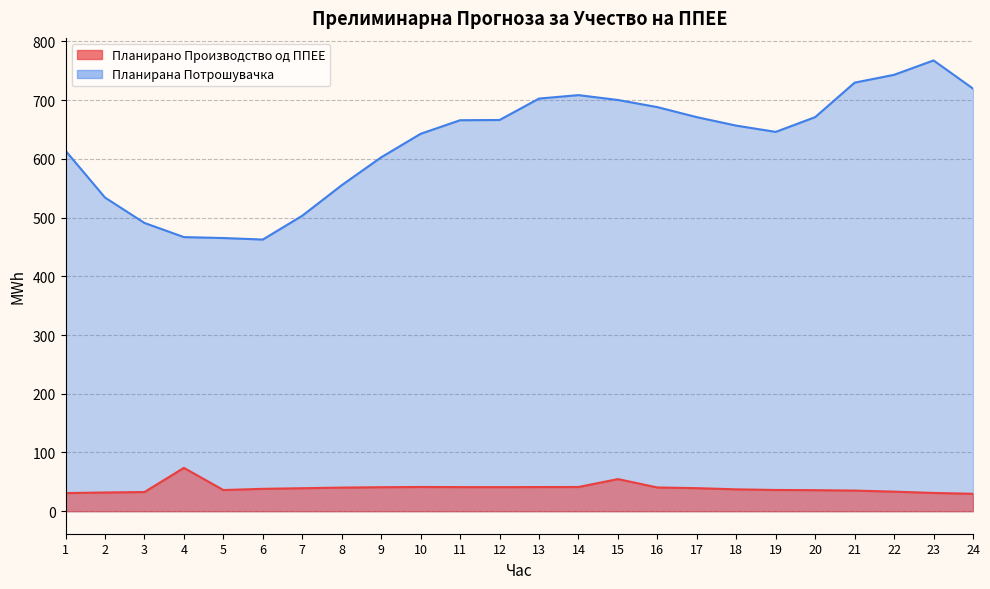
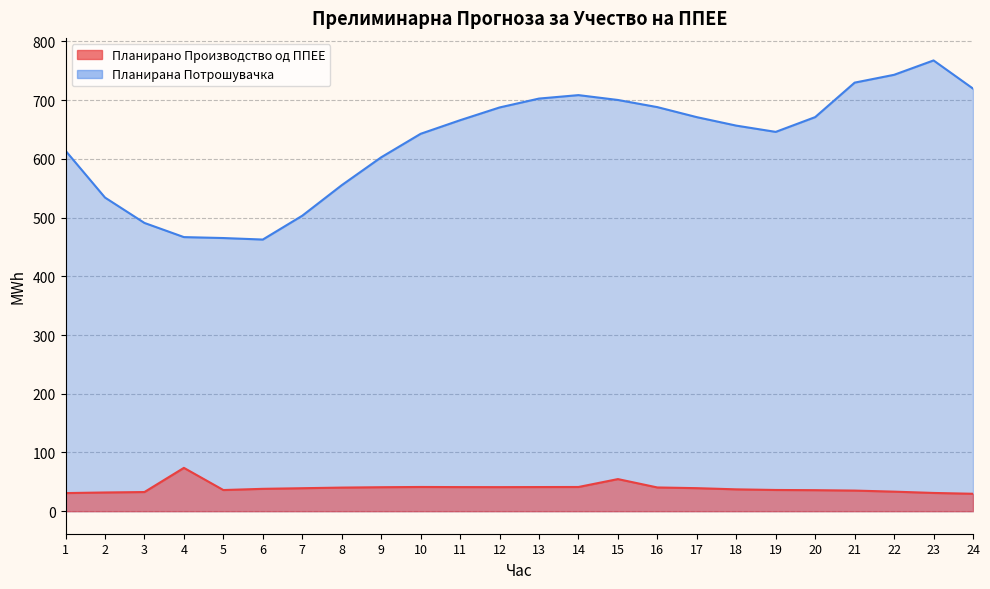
Планирана Потрошувачка, 12: 670 -> 690
